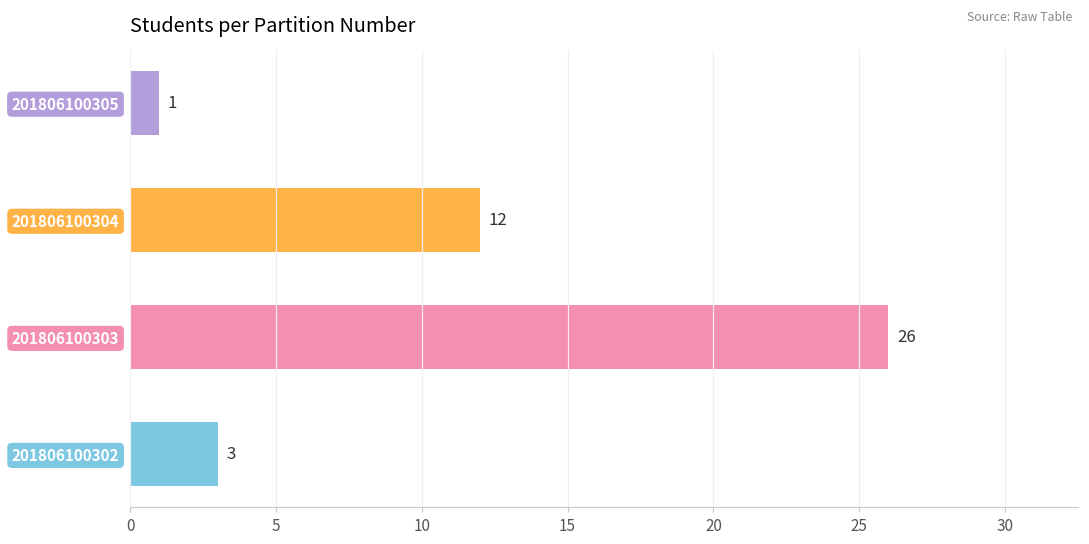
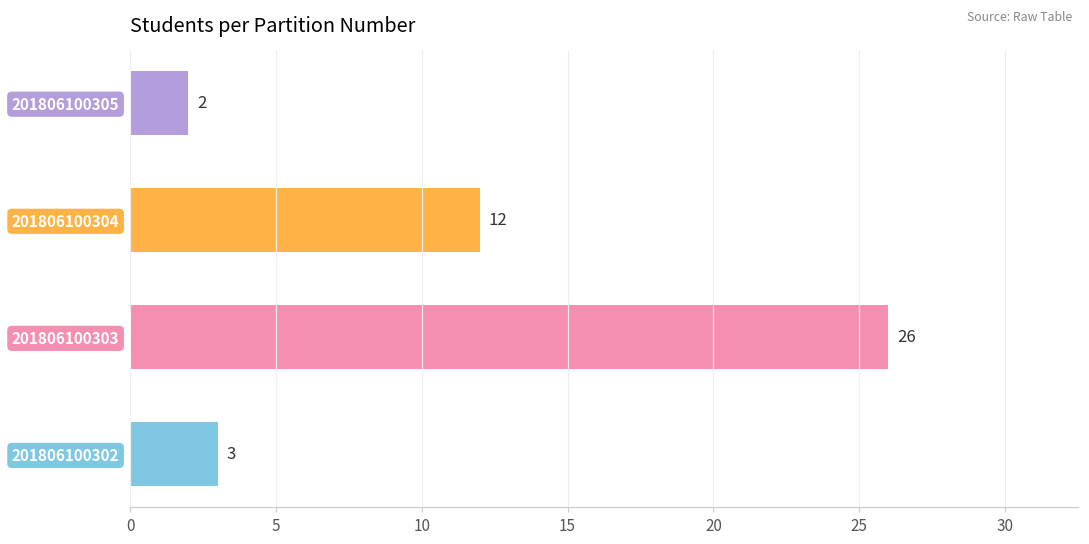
201806100305: 1 -> 2
